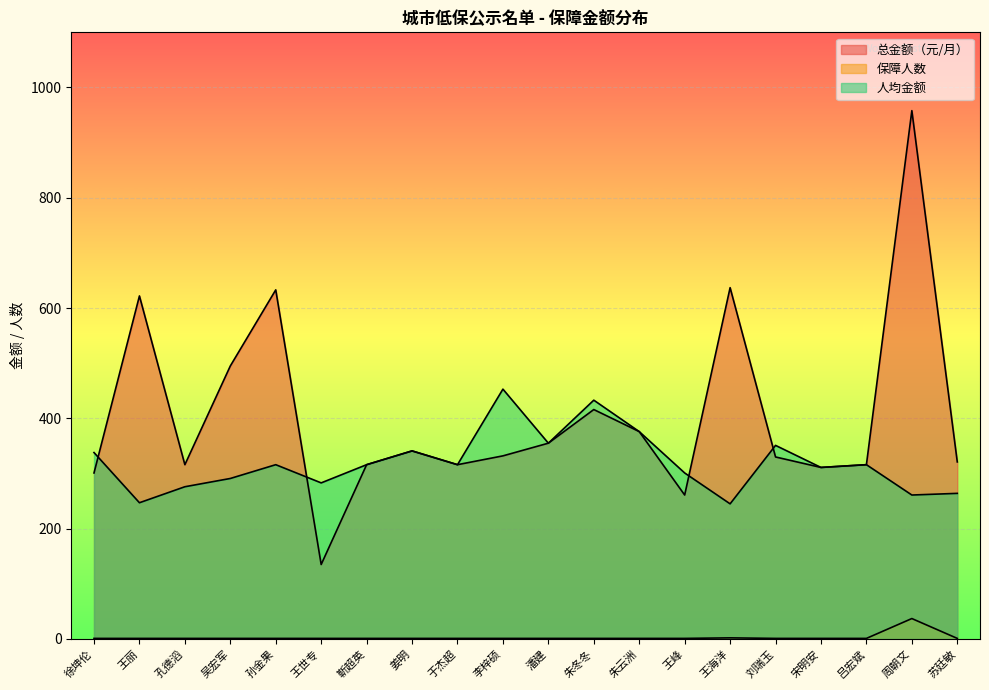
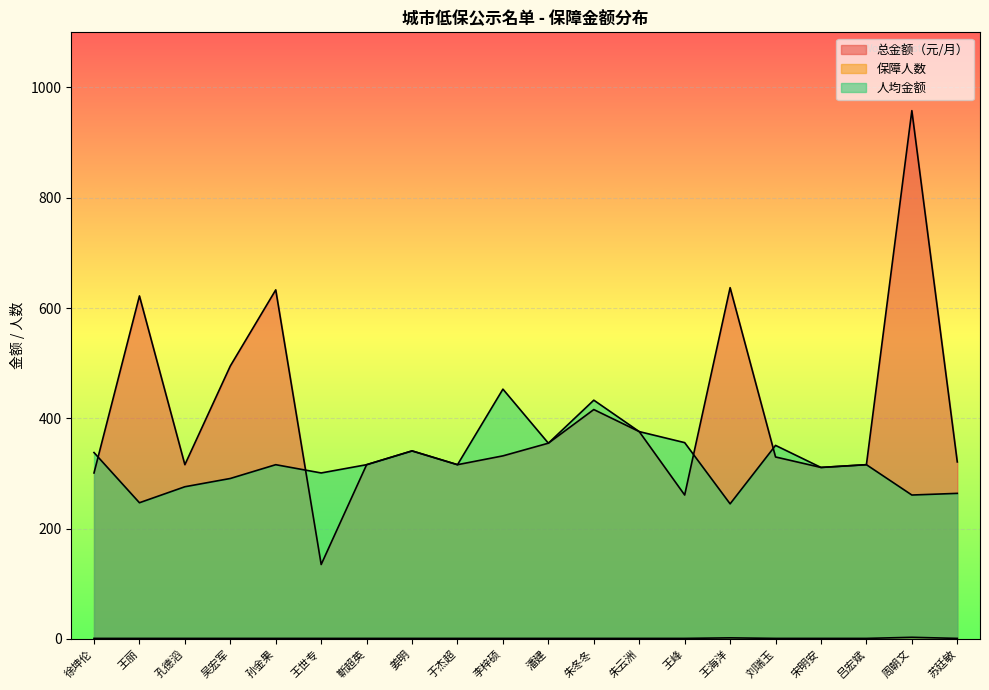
人均金额, 王世专: 280 -> 300
人均金额, 王峰: 300 -> 360
保障人数, 周朝文: 40 -> 0
